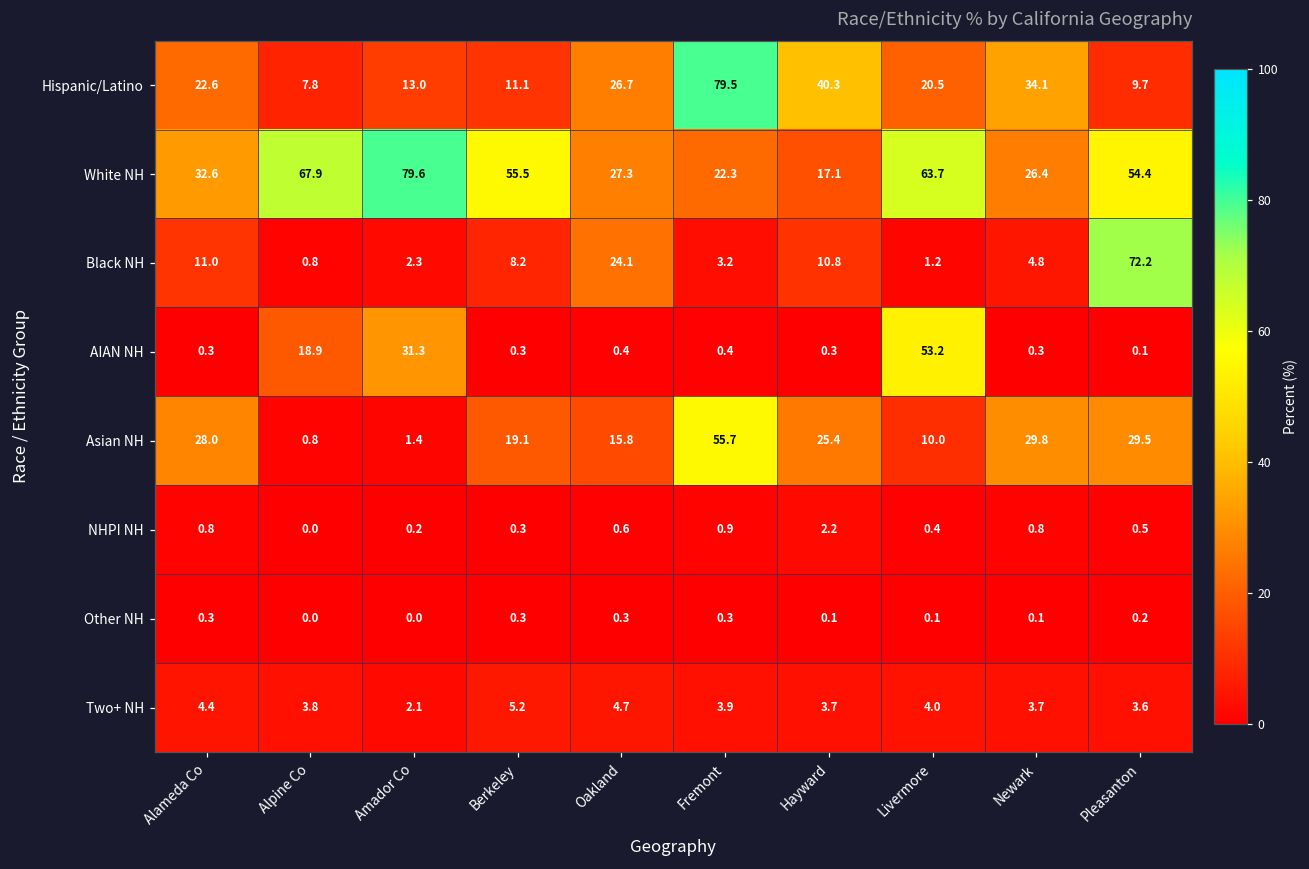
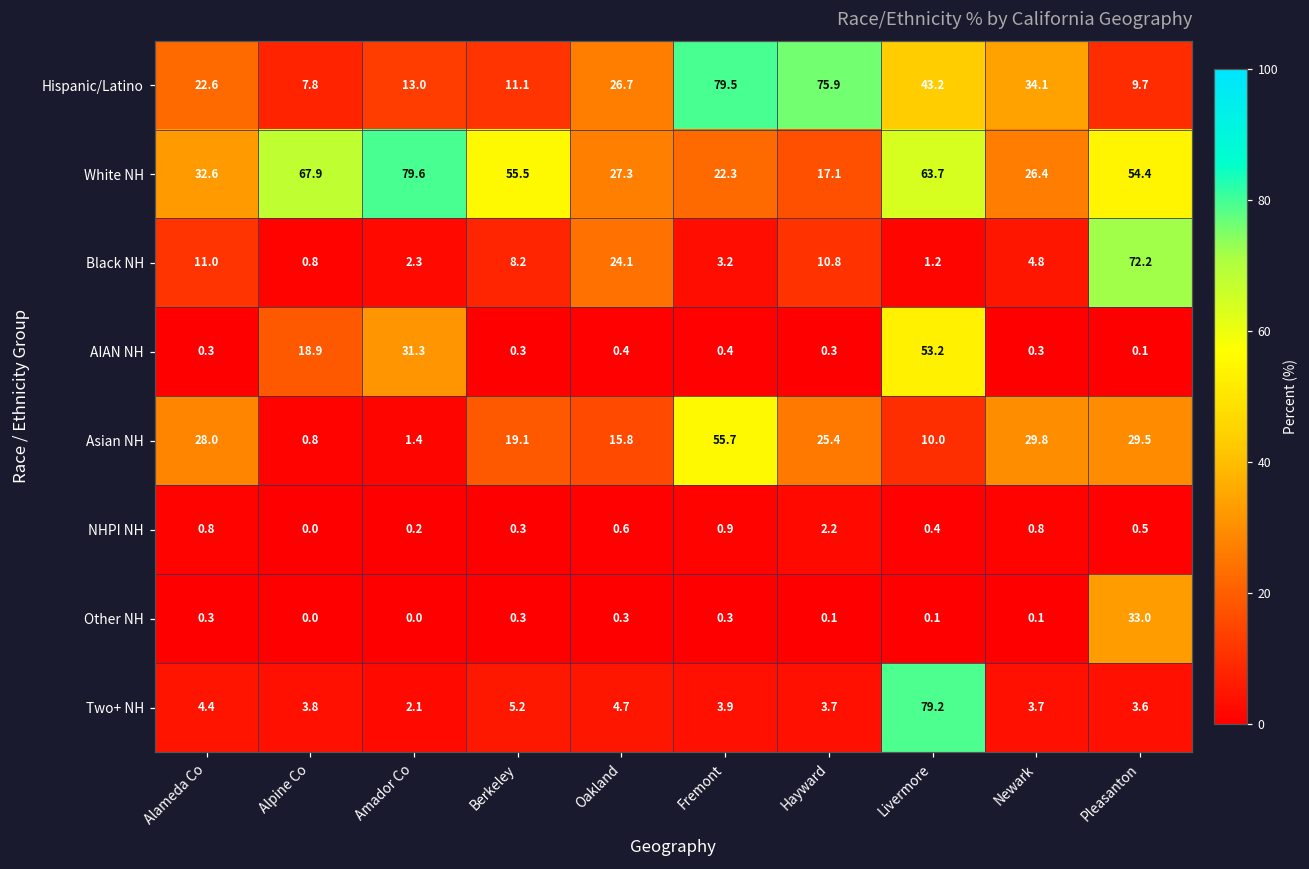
Hispanic/Latino, Hayward: 40.3 -> 75.9
Hispanic/Latino, Livermore: 20.5 -> 43.2
Other NH, Pleasanton: 0.2 -> 33.0
Two+ NH, Livermore: 4.0 -> 79.2
